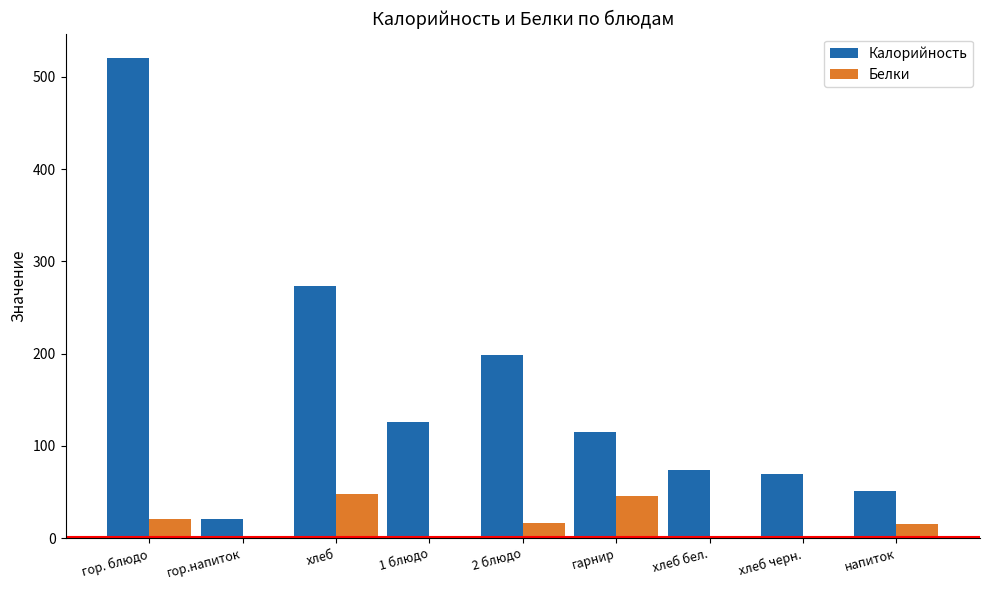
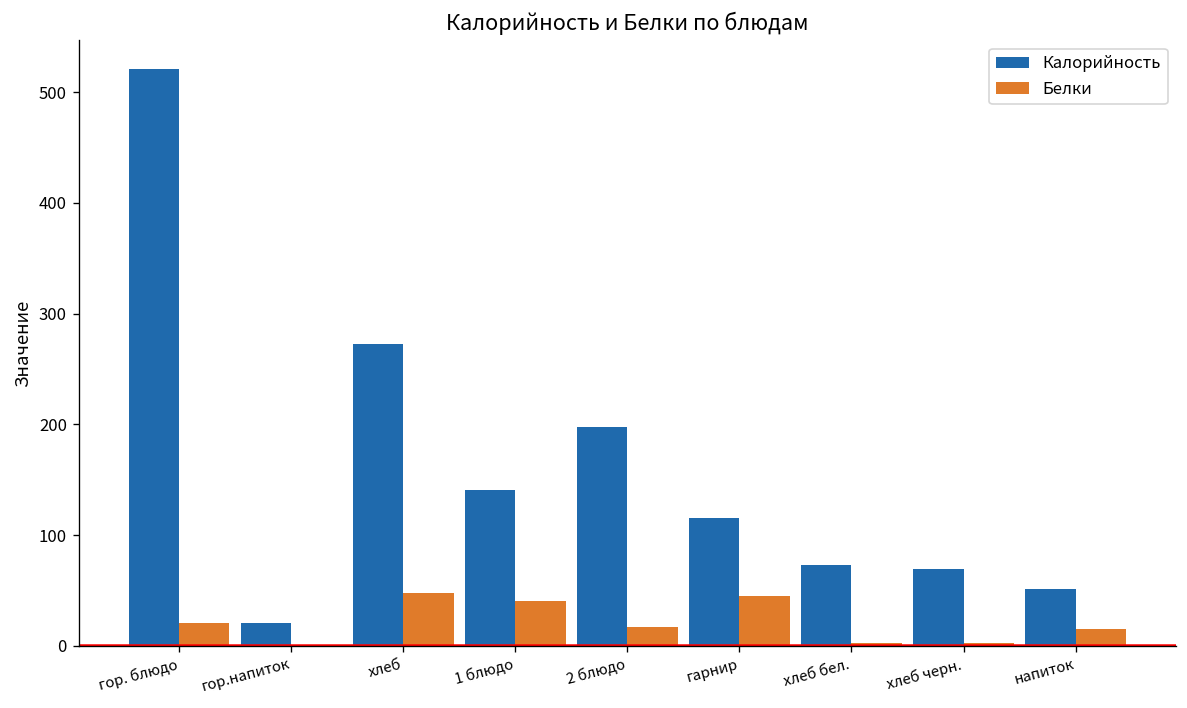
Калорийность, 1 блюдо: 130 -> 140
Белки, 1 блюдо: 0 -> 40
